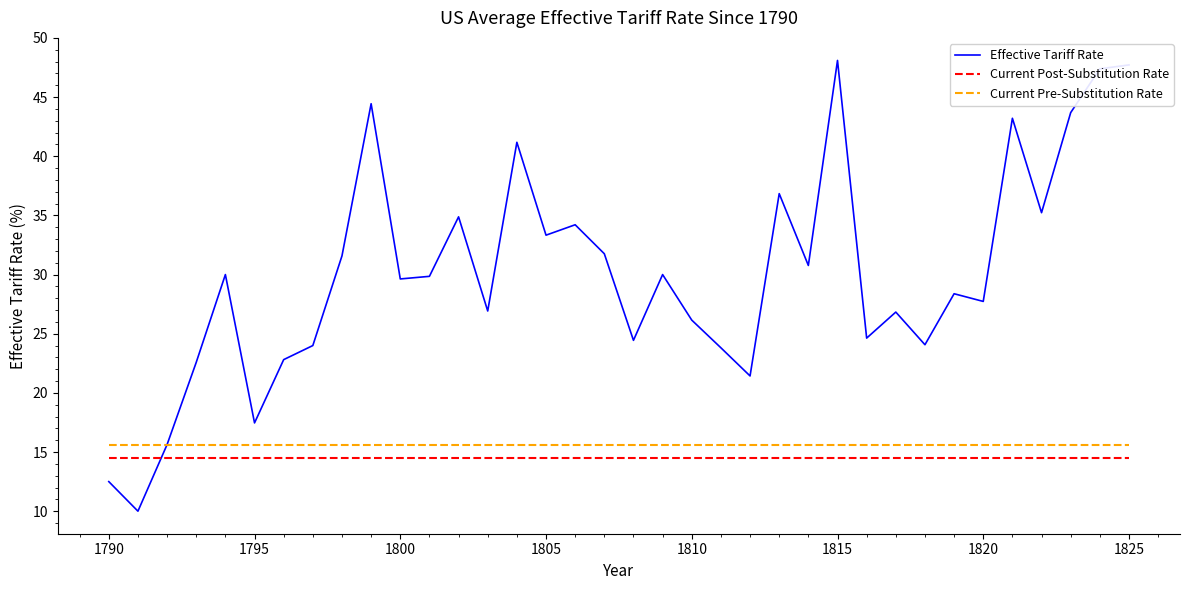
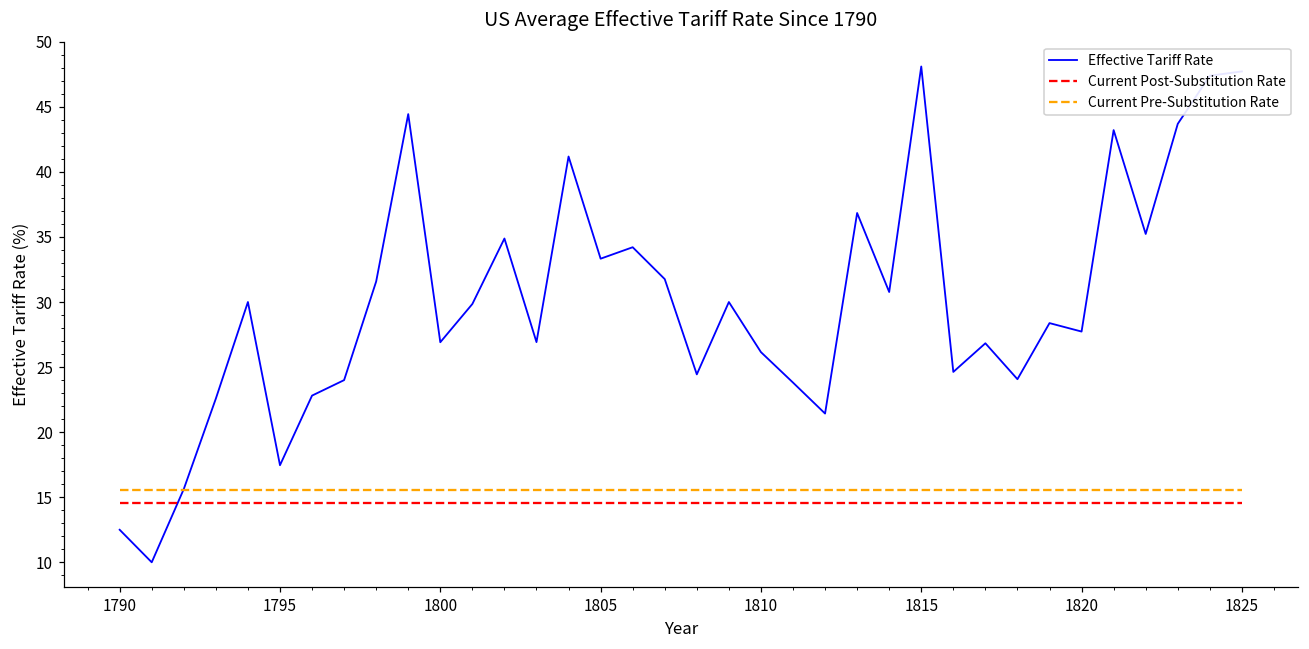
Effective Tariff Rate, 1800: 29.6 -> 26.9
